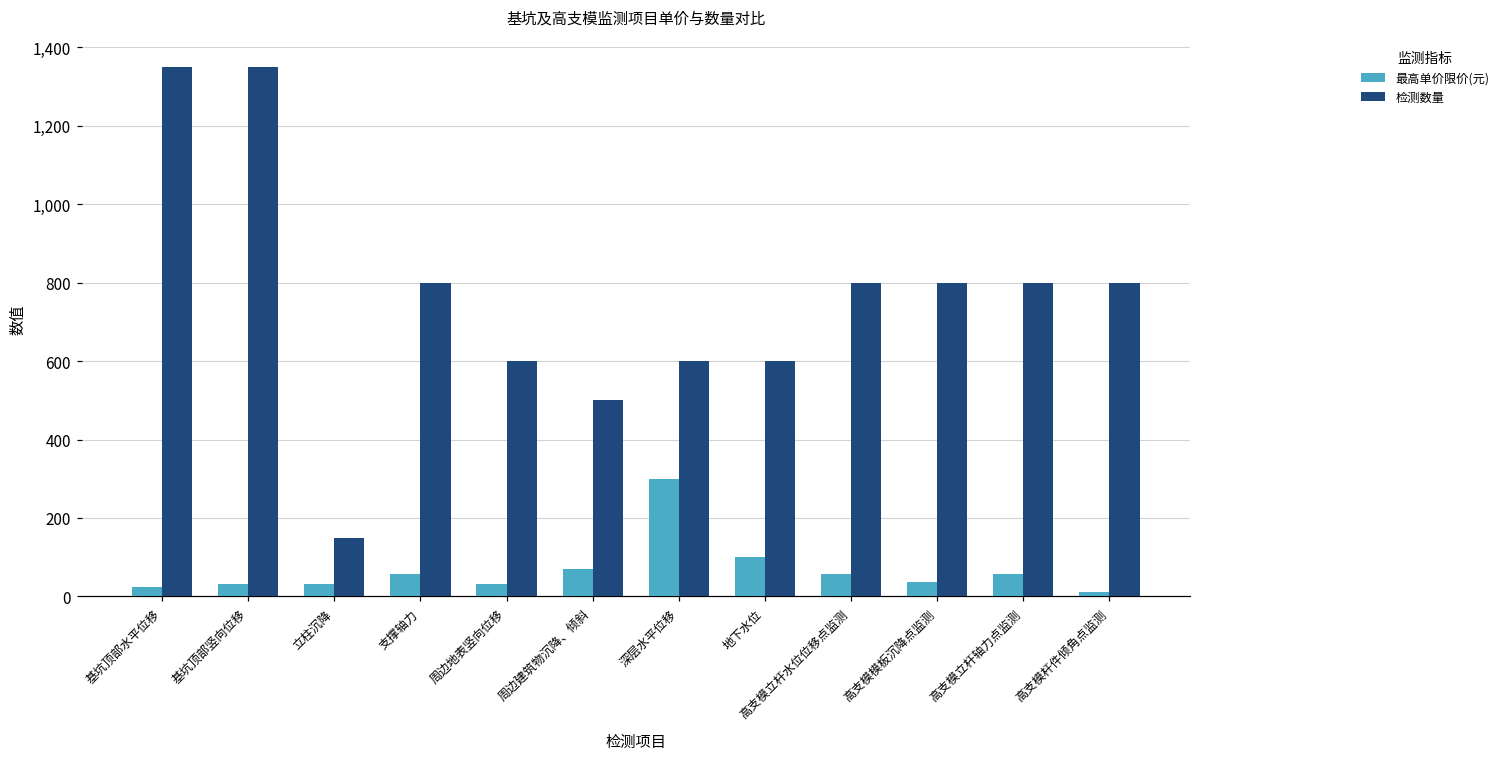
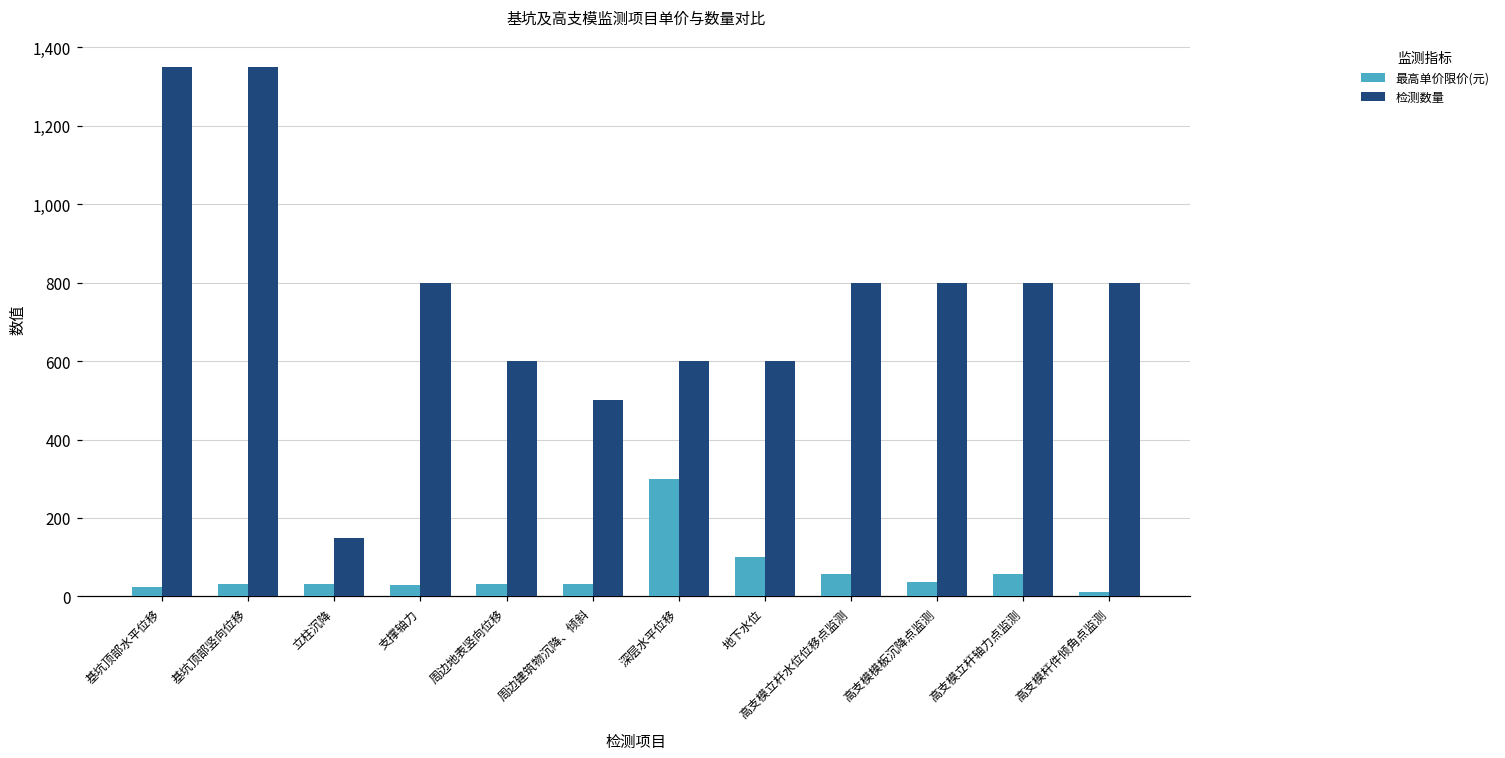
最高单价限价(元), 支撑轴力: 60 -> 30
最高单价限价(元), 周边建筑物沉降、倾斜: 70 -> 30
